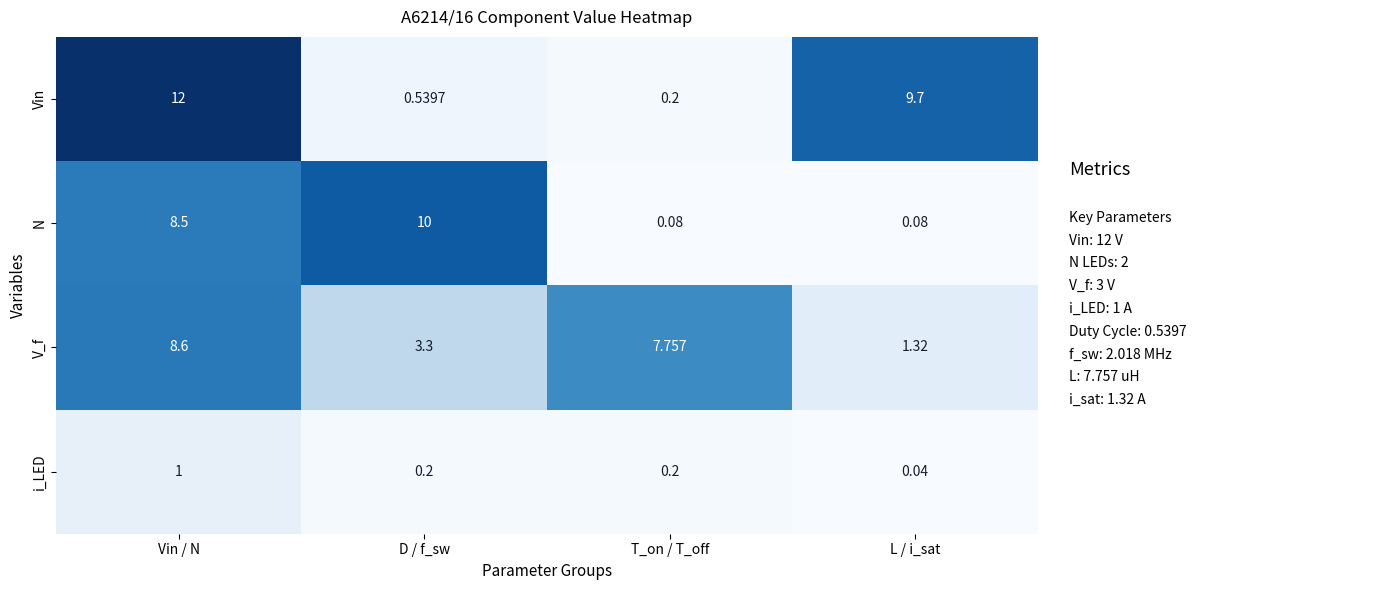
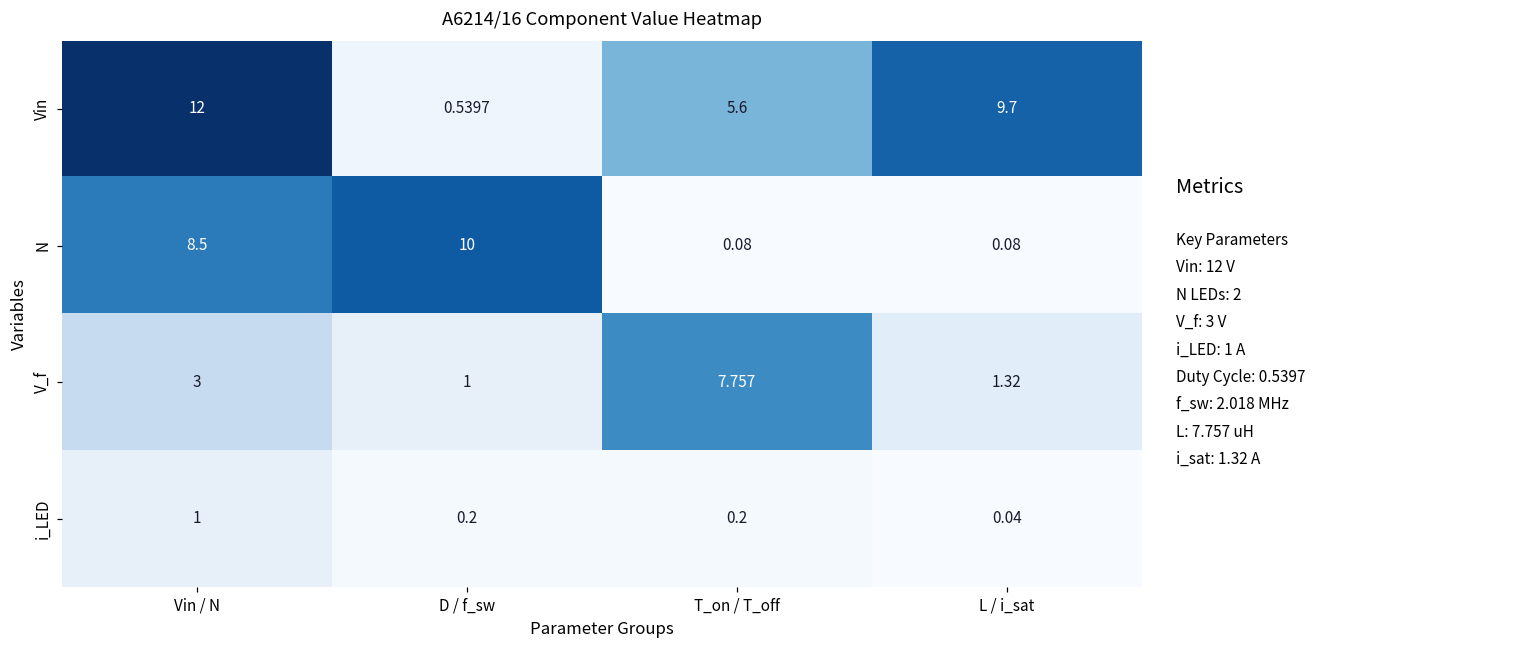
Vin, T_on / T_off: 0.2 -> 5.6
V_f, Vin / N: 8.6 -> 3
V_f, D / f_sw: 3.3 -> 1
